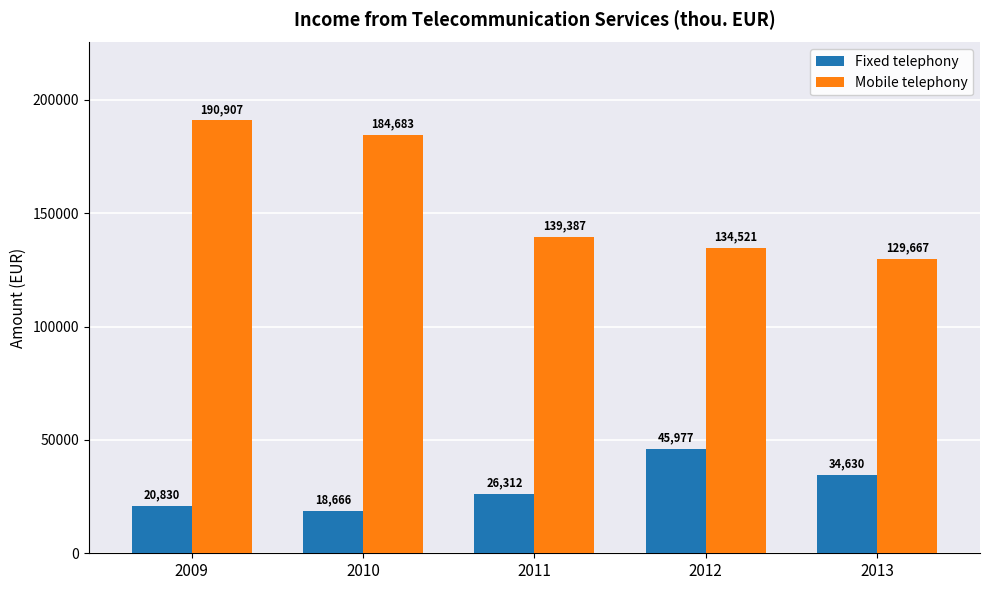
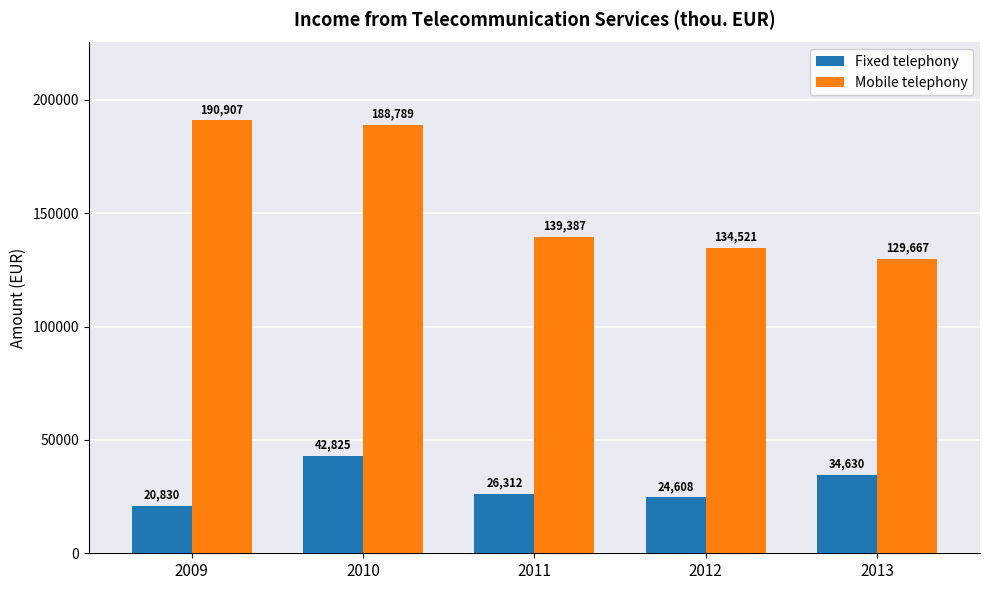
Fixed telephony, 2010: 18,666 -> 42,825
Mobile telephony, 2010: 184,683 -> 188,789
Fixed telephony, 2012: 45,977 -> 24,608
